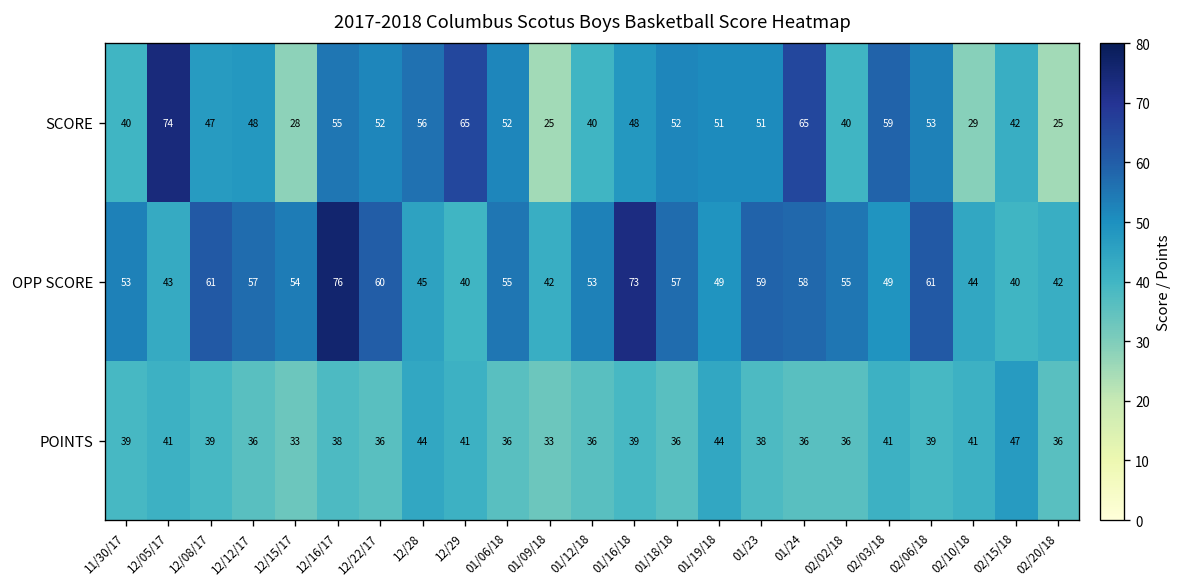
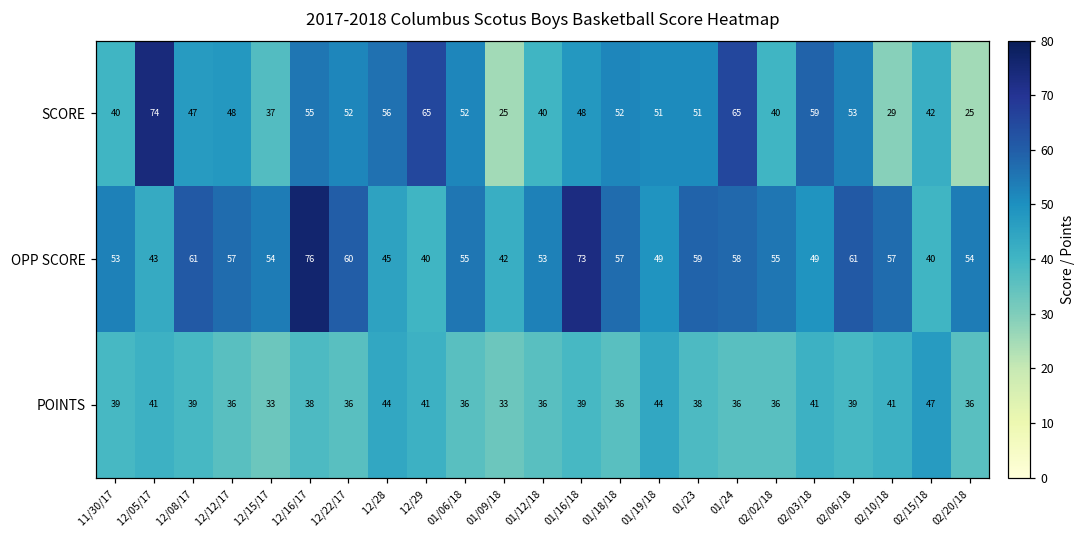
SCORE, 12/15/17: 28 -> 37
OPP SCORE, 02/10/18: 44 -> 57
OPP SCORE, 02/20/18: 42 -> 54
